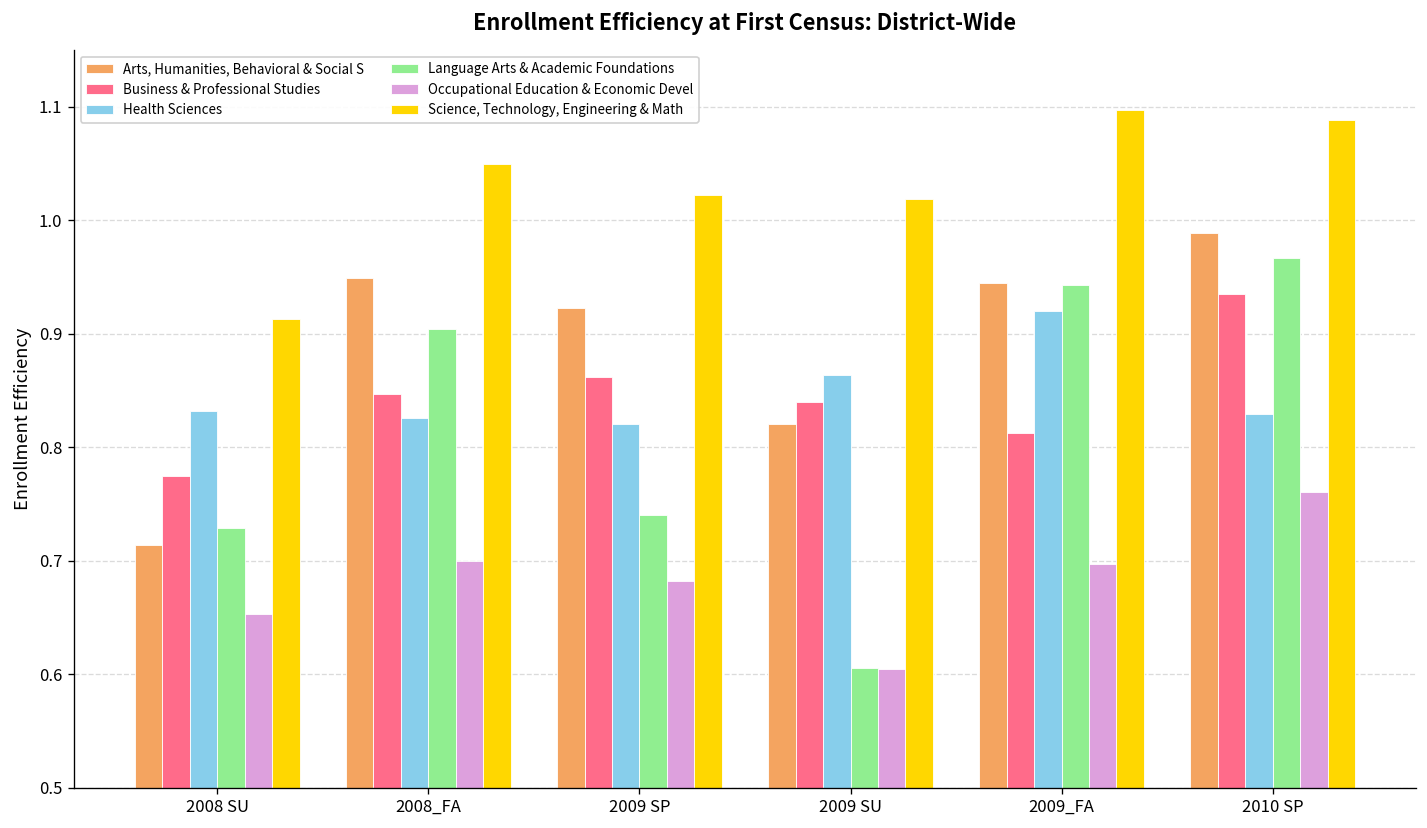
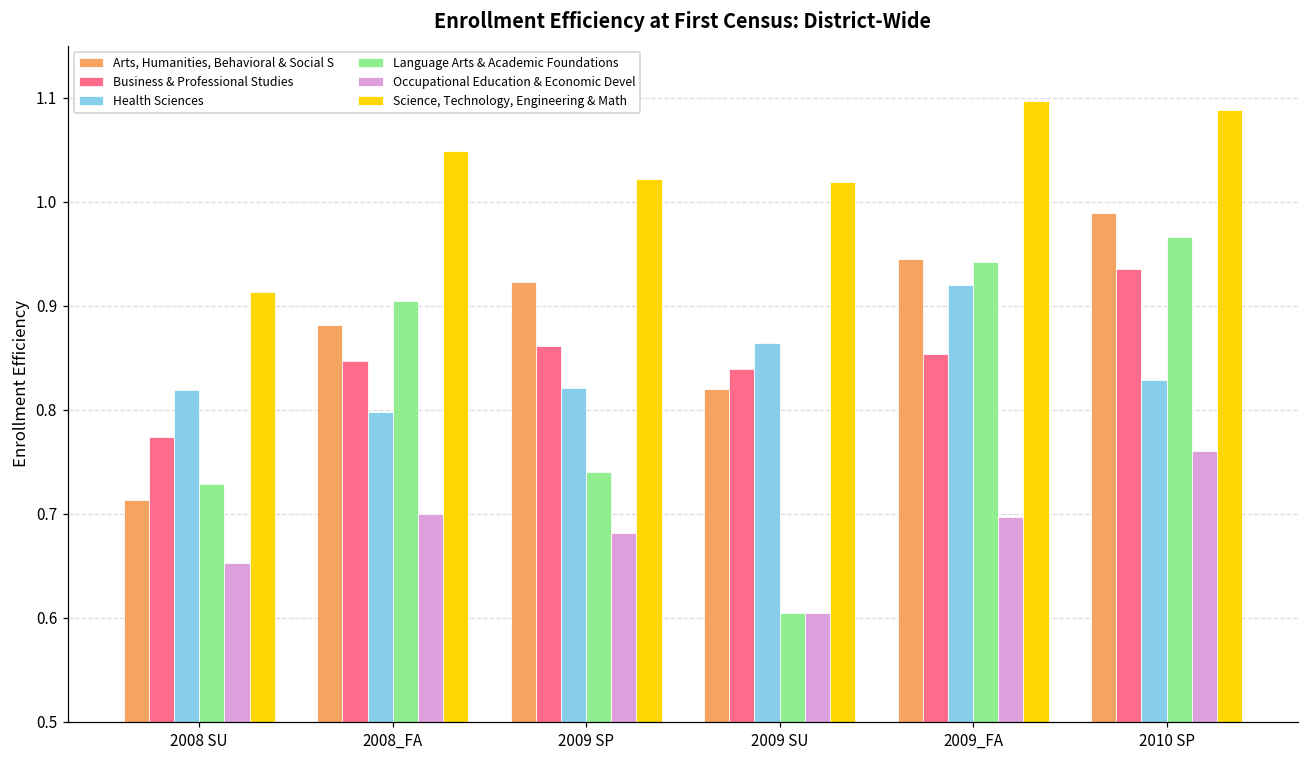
Health Sciences, 2008 SU: 0.83 -> 0.82
Arts, Humanities, Behavioral & Social S, 2008_FA: 0.95 -> 0.88
Health Sciences, 2008_FA: 0.83 -> 0.80
Business & Professional Studies, 2009_FA: 0.81 -> 0.85
